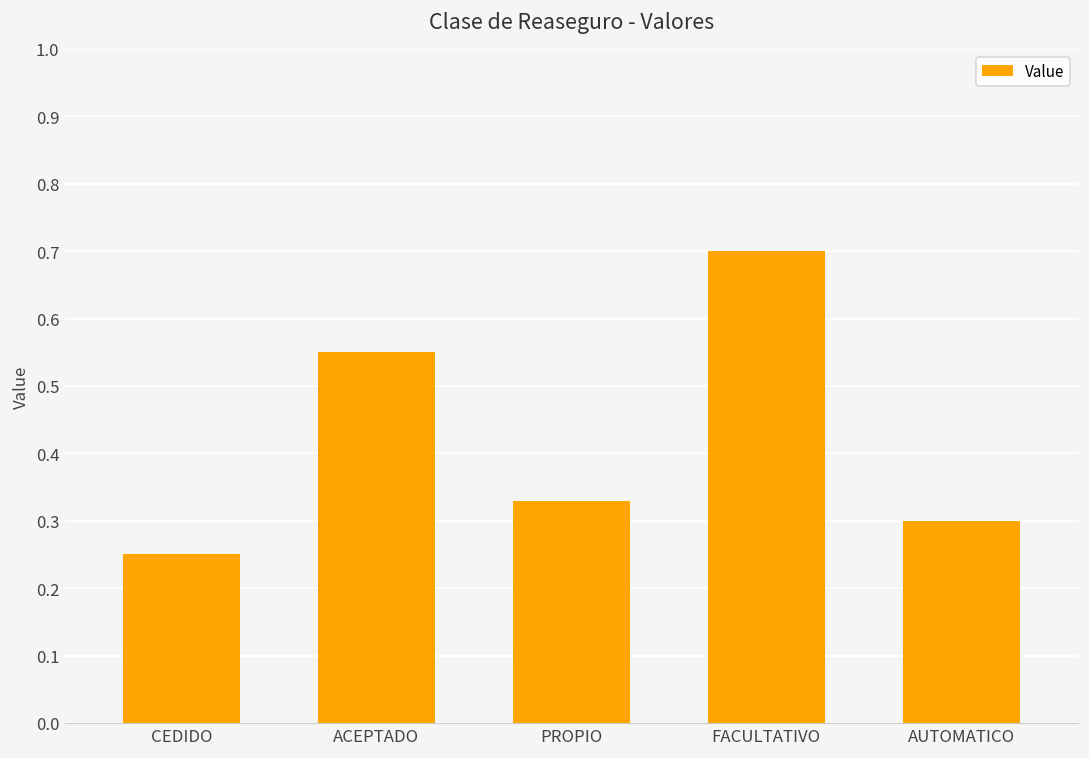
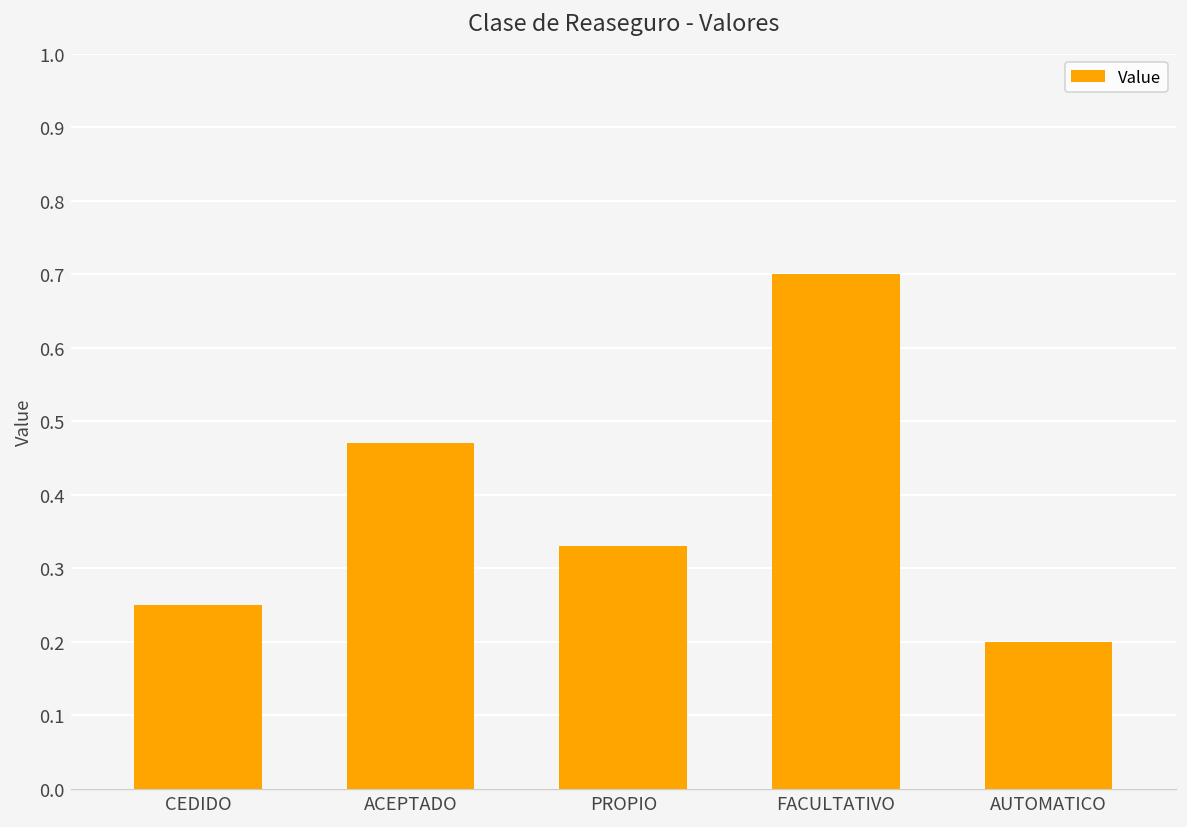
ACEPTADO: 0.55 -> 0.47
AUTOMATICO: 0.3 -> 0.2
